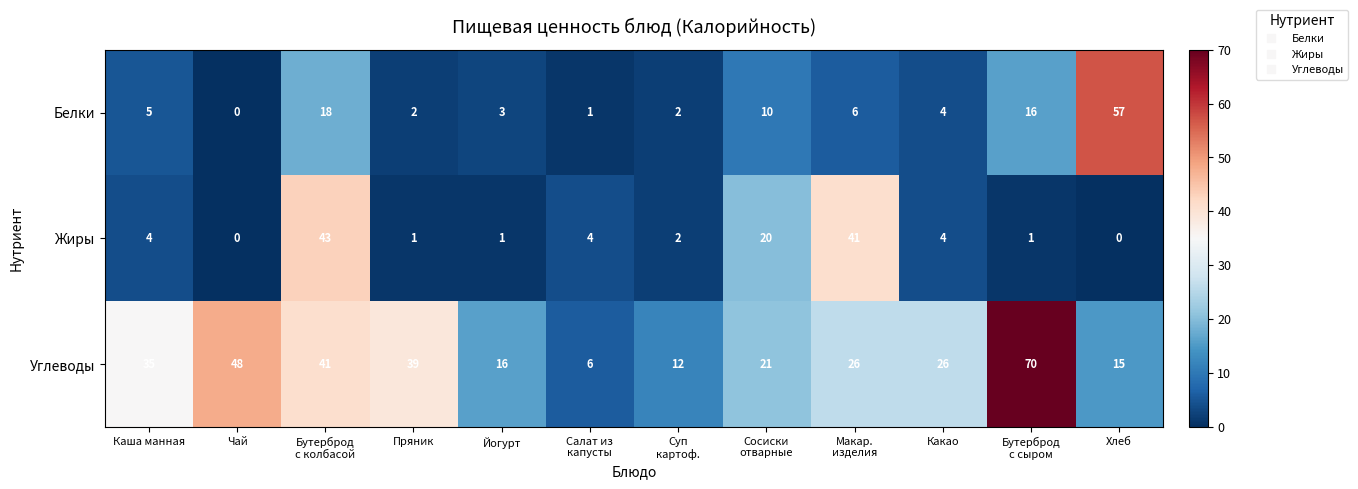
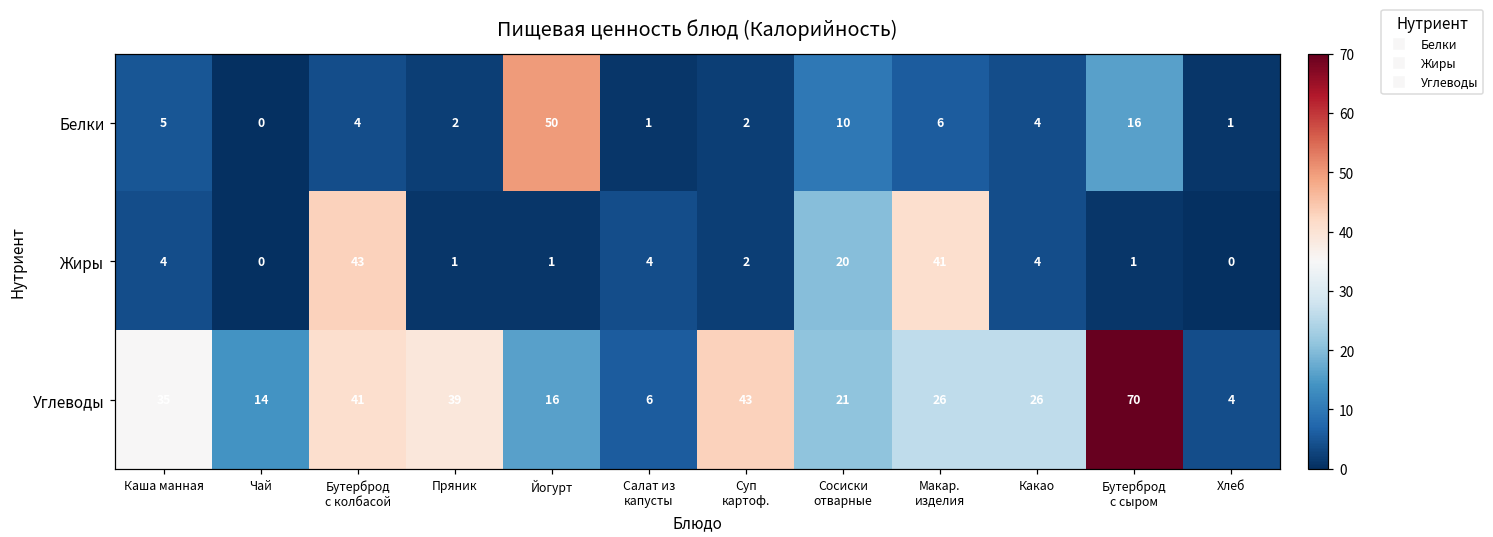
Белки, Бутерброд с колбасой: 18 -> 4
Белки, Йогурт: 3 -> 50
Белки, Хлеб: 57 -> 1
Углеводы, Чай: 48 -> 14
Углеводы, Суп картоф.: 12 -> 43
Углеводы, Хлеб: 15 -> 4
